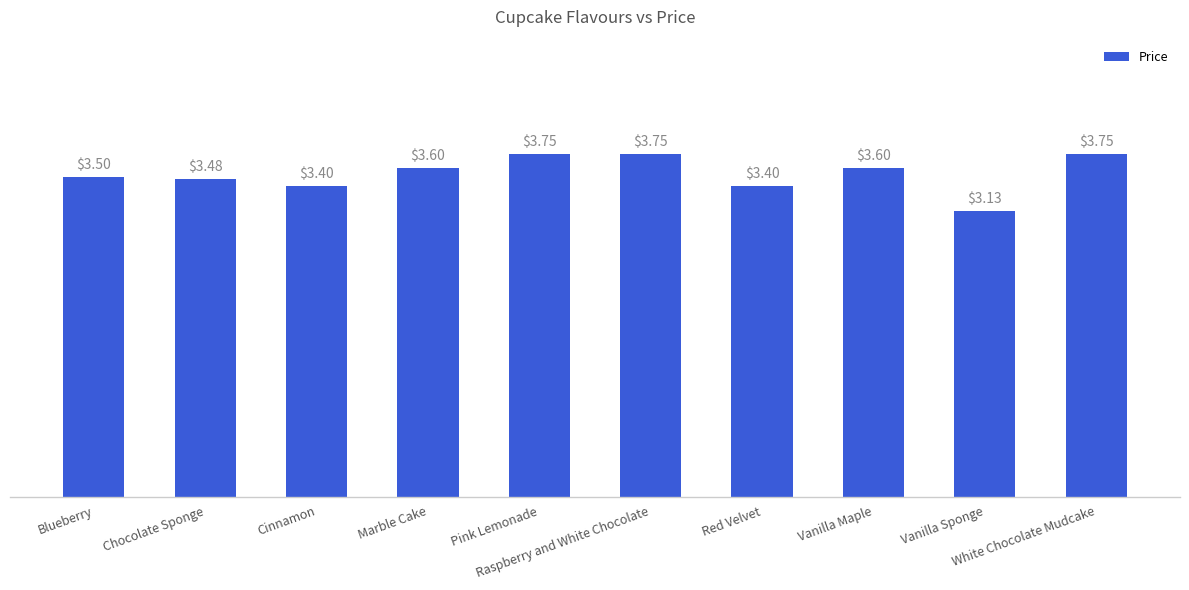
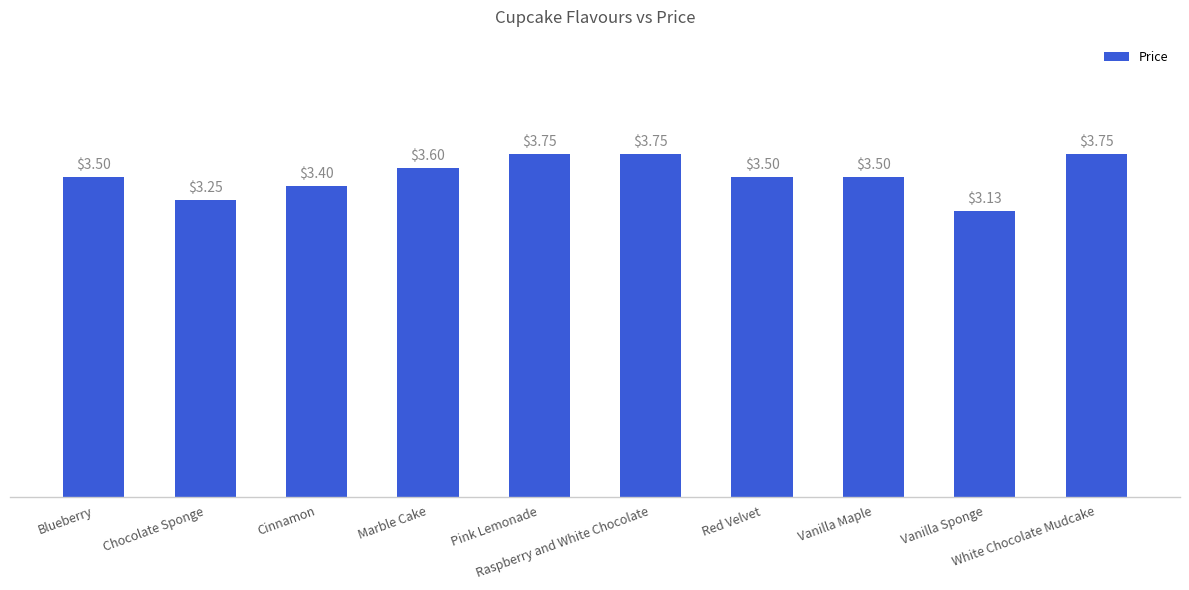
Chocolate Sponge: $3.48 -> $3.25
Red Velvet: $3.40 -> $3.50
Vanilla Maple: $3.60 -> $3.50
